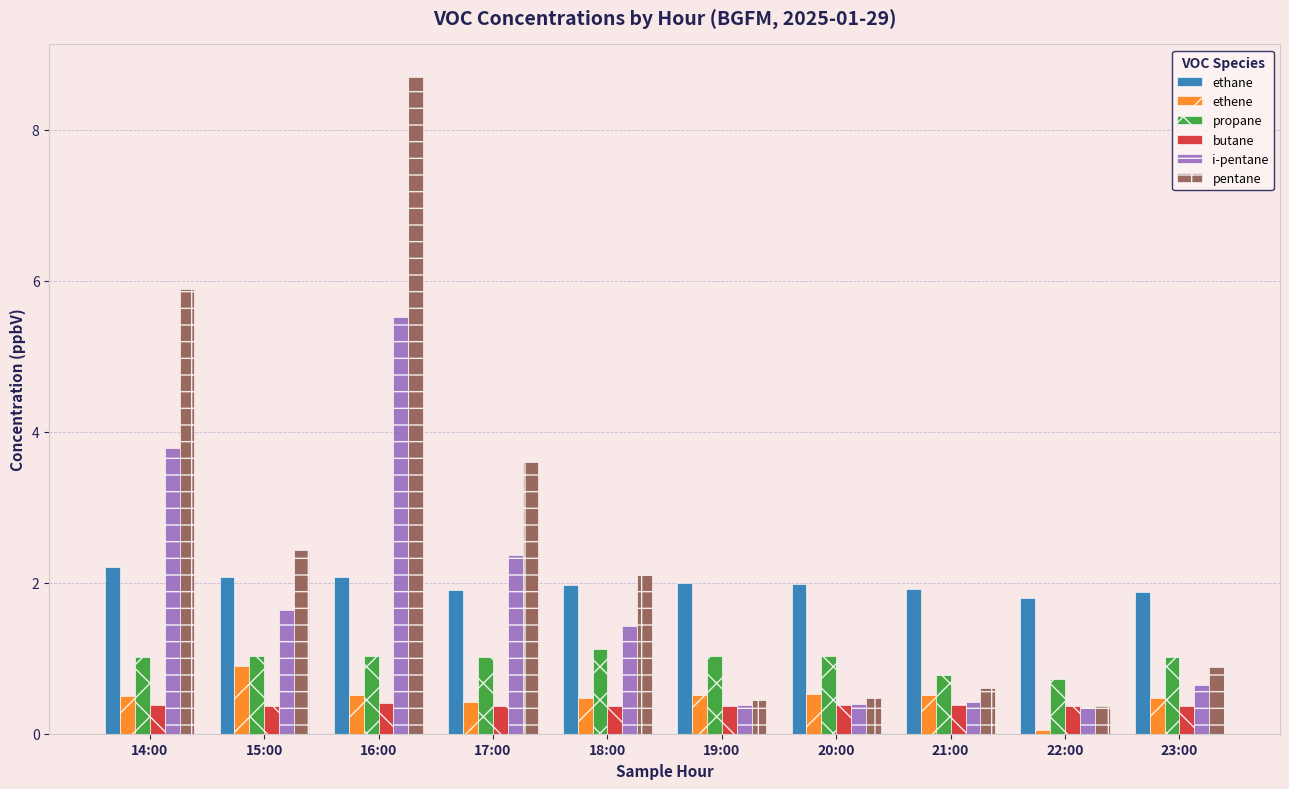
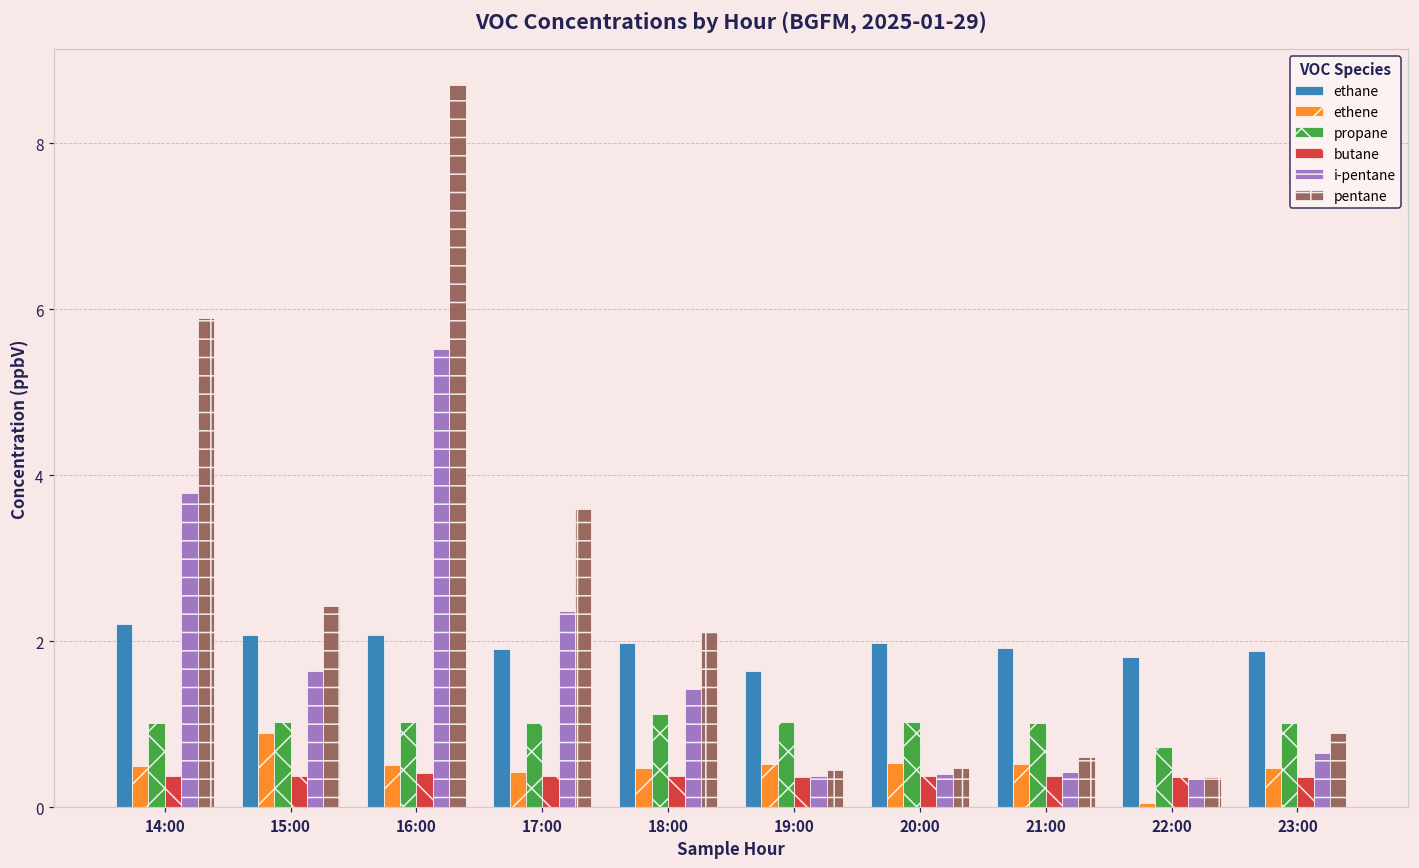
ethane, 19:00: 2.0 -> 1.6
propane, 21:00: 0.8 -> 1.0
